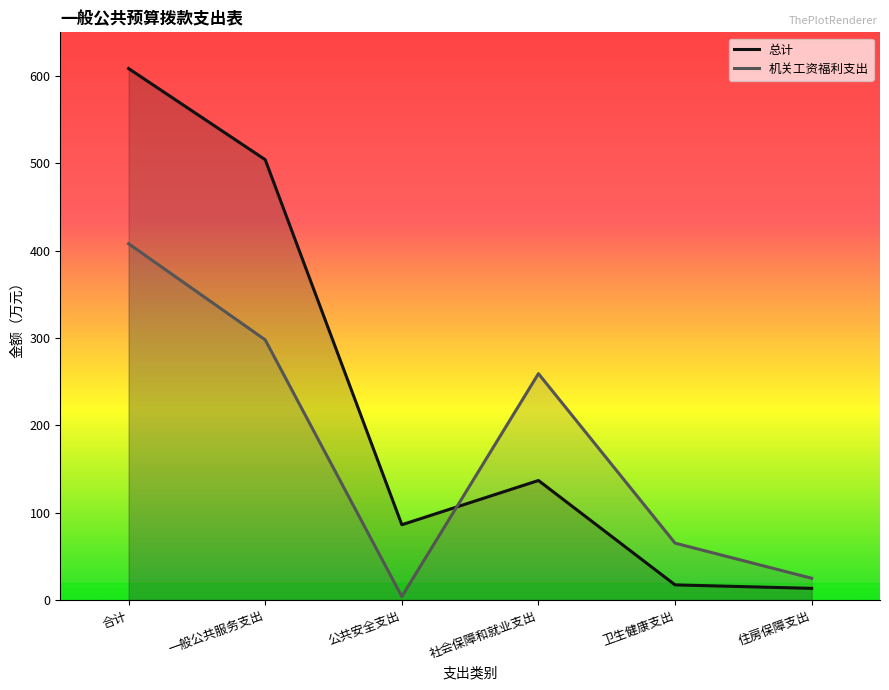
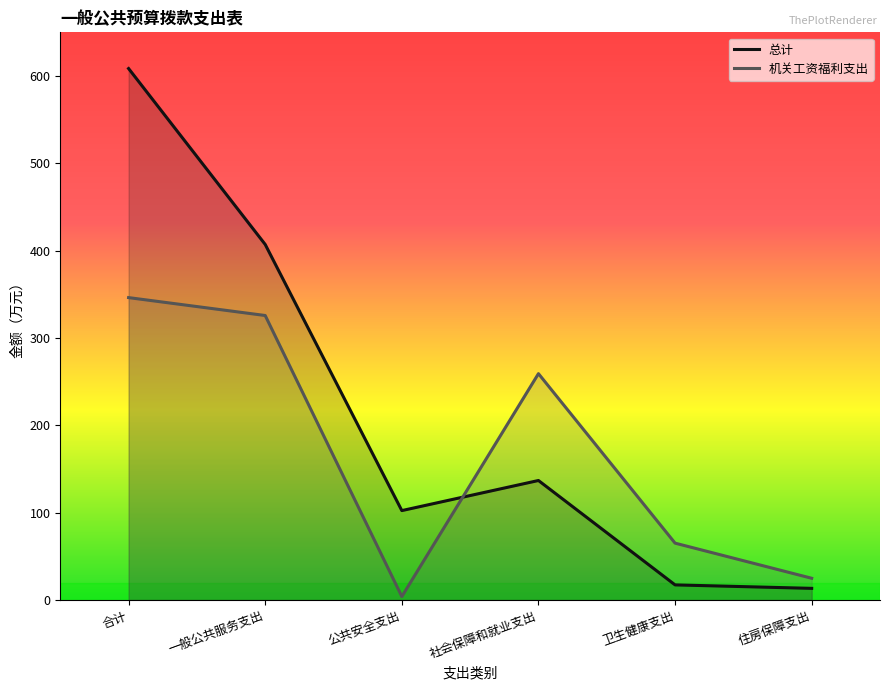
机关工资福利支出, 合计: 410 -> 350
总计, 一般公共服务支出: 500 -> 410
机关工资福利支出, 一般公共服务支出: 300 -> 330
总计, 公共安全支出: 90 -> 100
